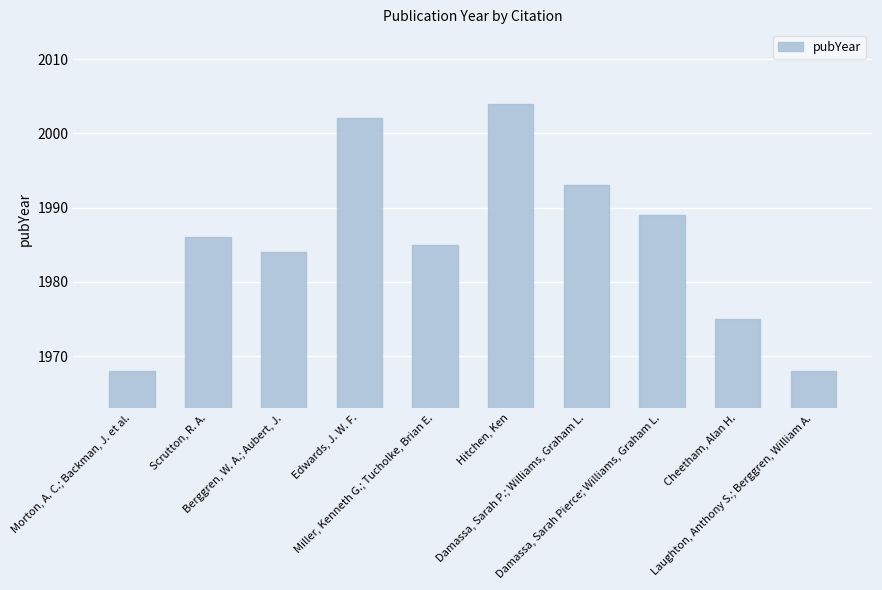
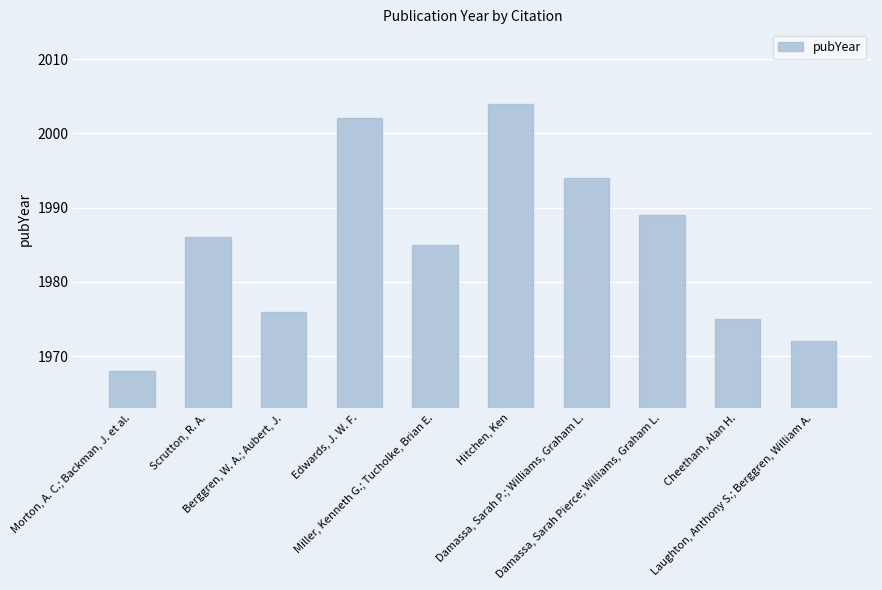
Berggren, W. A.; Aubert, J.: 1984 -> 1976
Damassa, Sarah P.; Williams, Graham L.: 1993 -> 1994
Laughton, Anthony S.; Berggren, William A.: 1968 -> 1972
